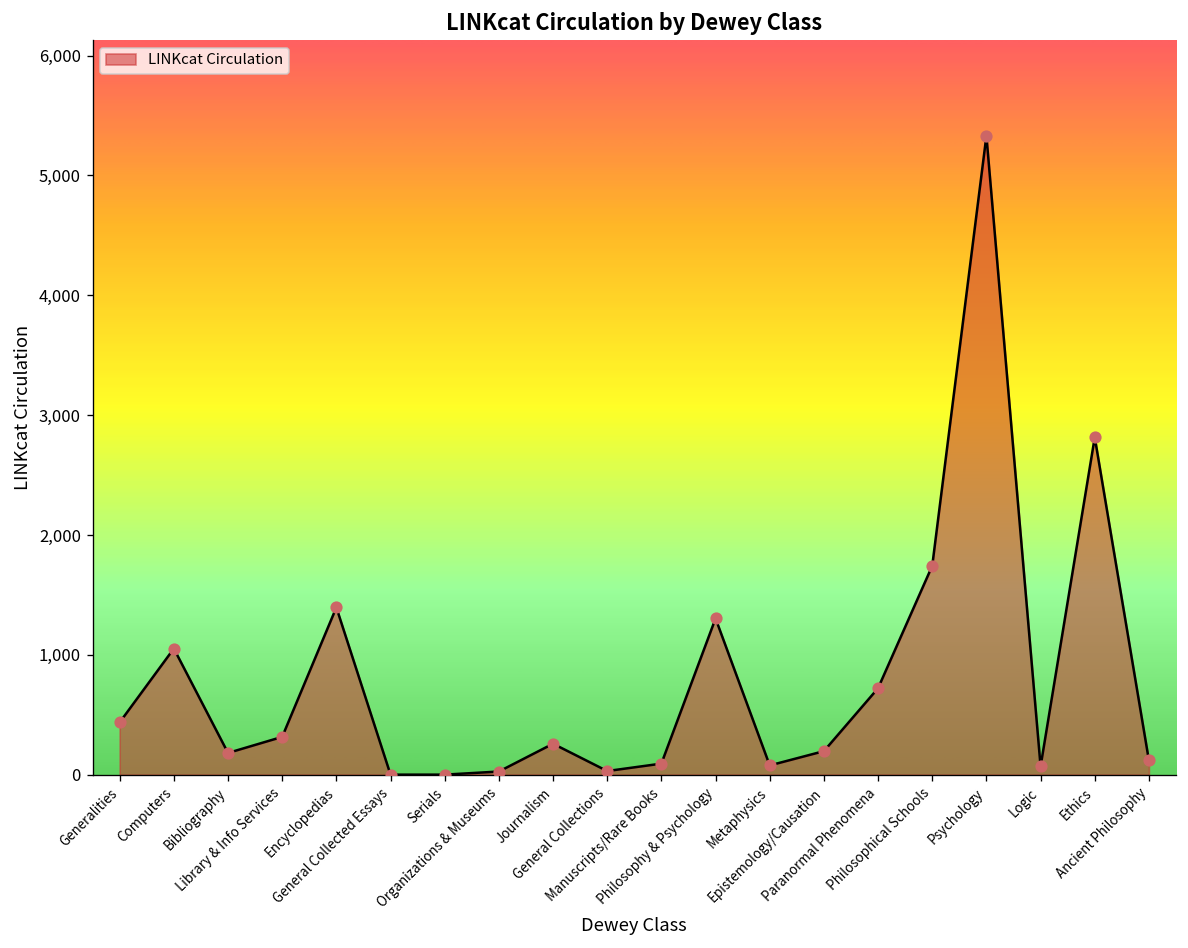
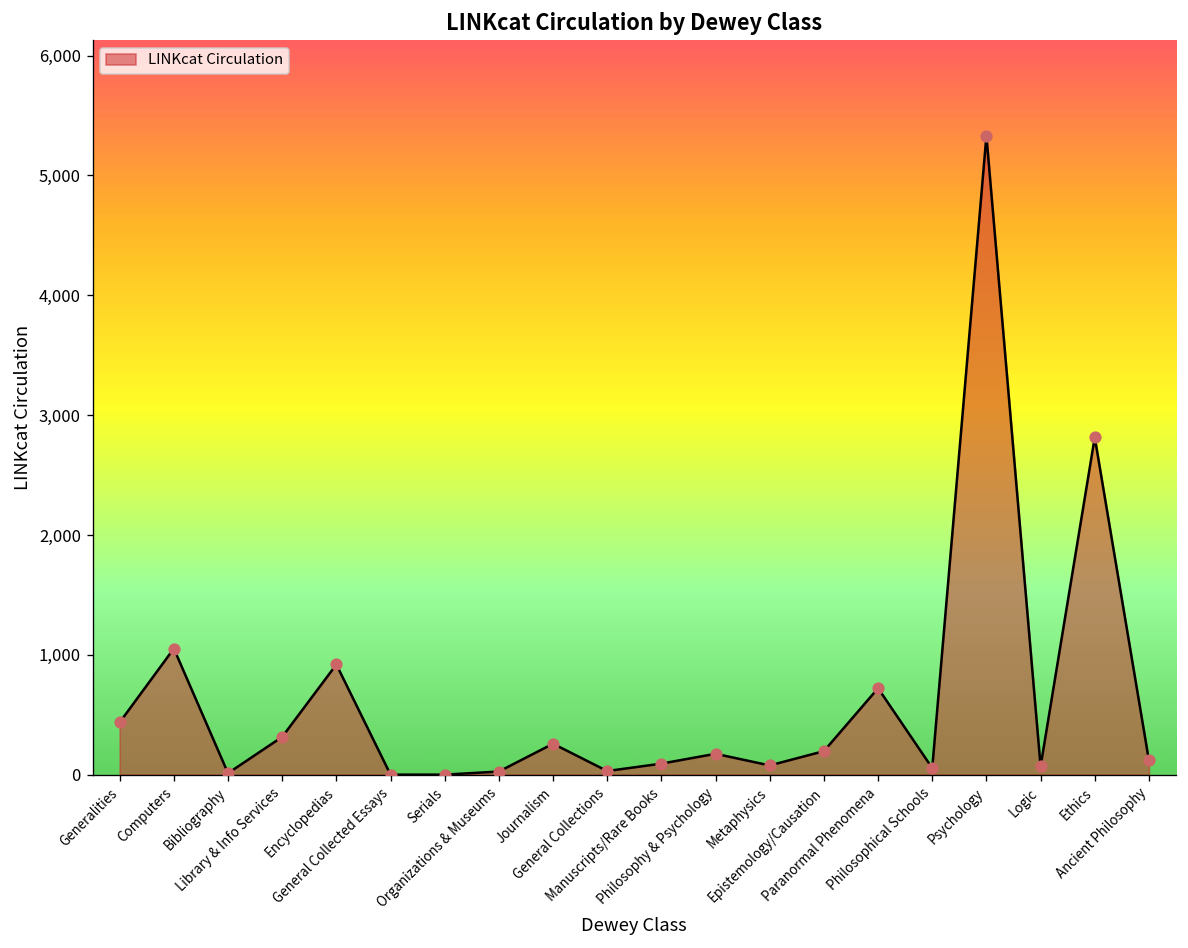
Bibliography: 200 -> 0
Encyclopedias: 1,400 -> 900
Philosophy & Psychology: 1,300 -> 200
Philosophical Schools: 1,700 -> 100
